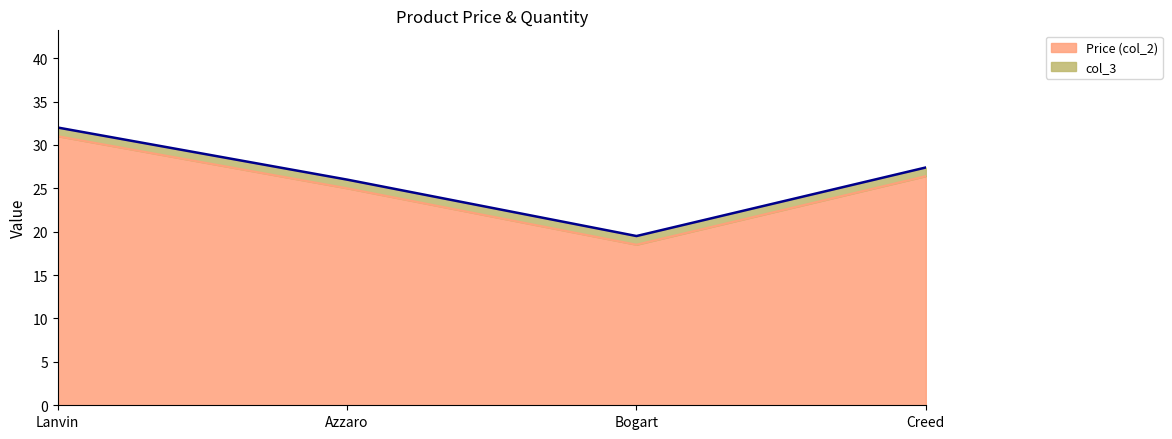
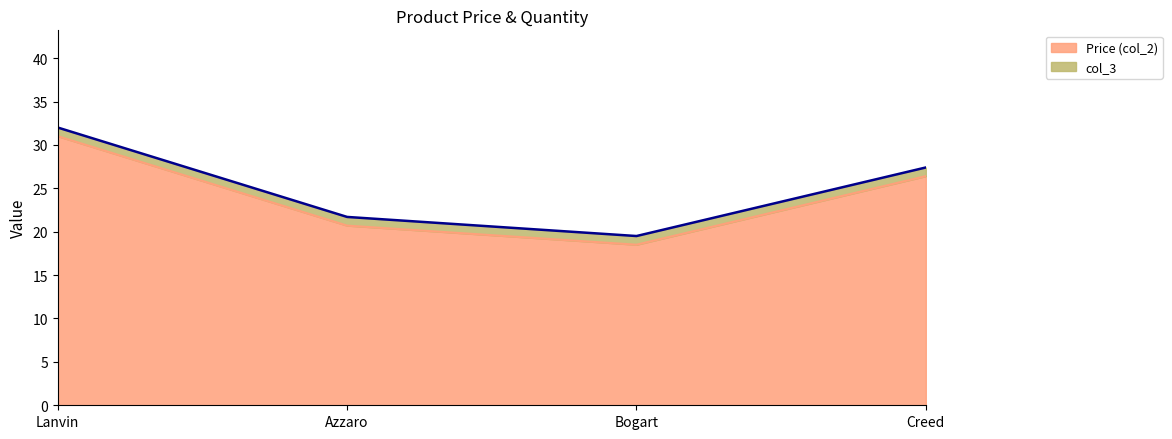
Price (col_2), Azzaro: 25 -> 21
